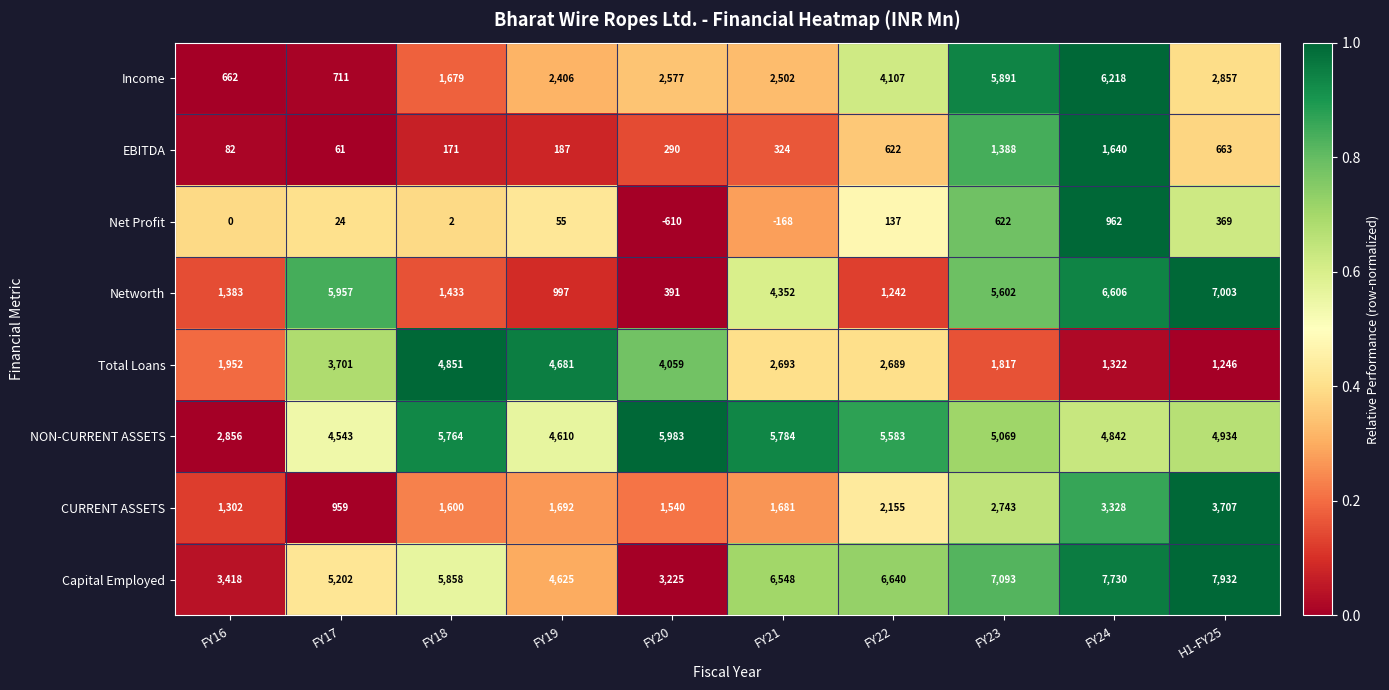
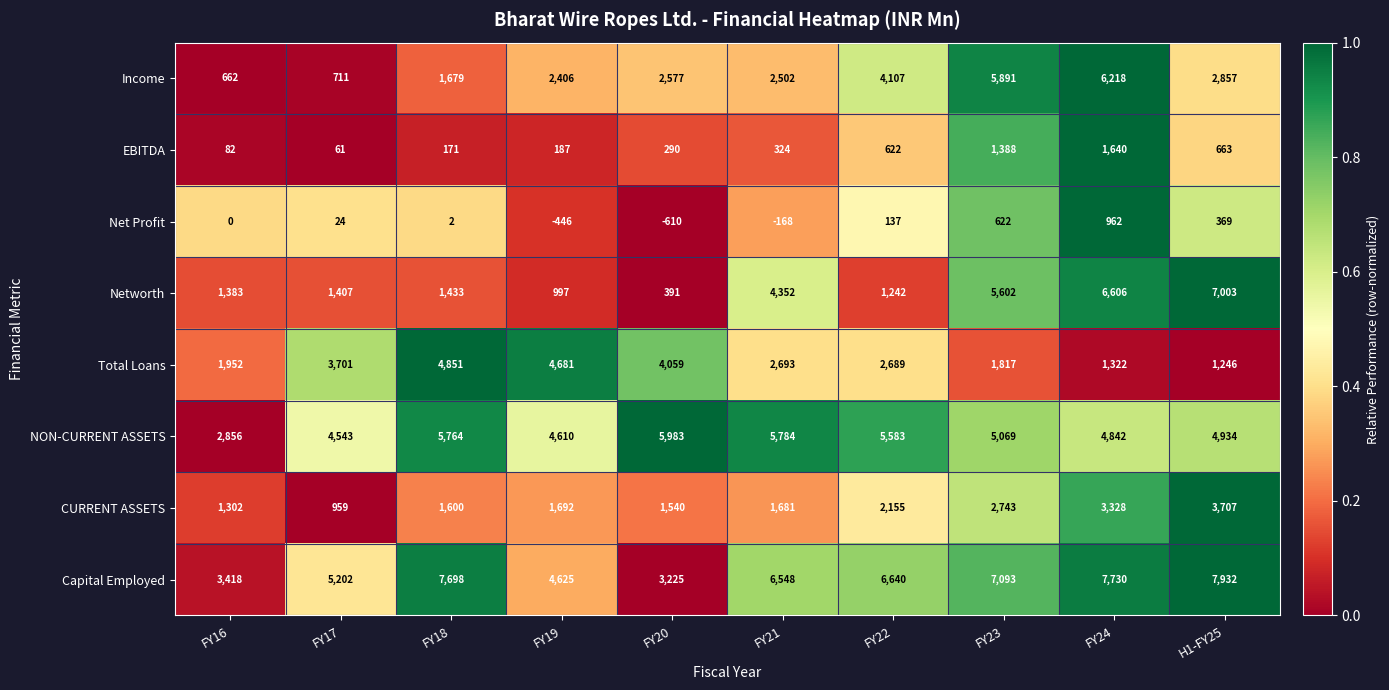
Net Profit, FY19: 55 -> -446
Networth, FY17: 5,957 -> 1,407
Capital Employed, FY18: 5,858 -> 7,698
